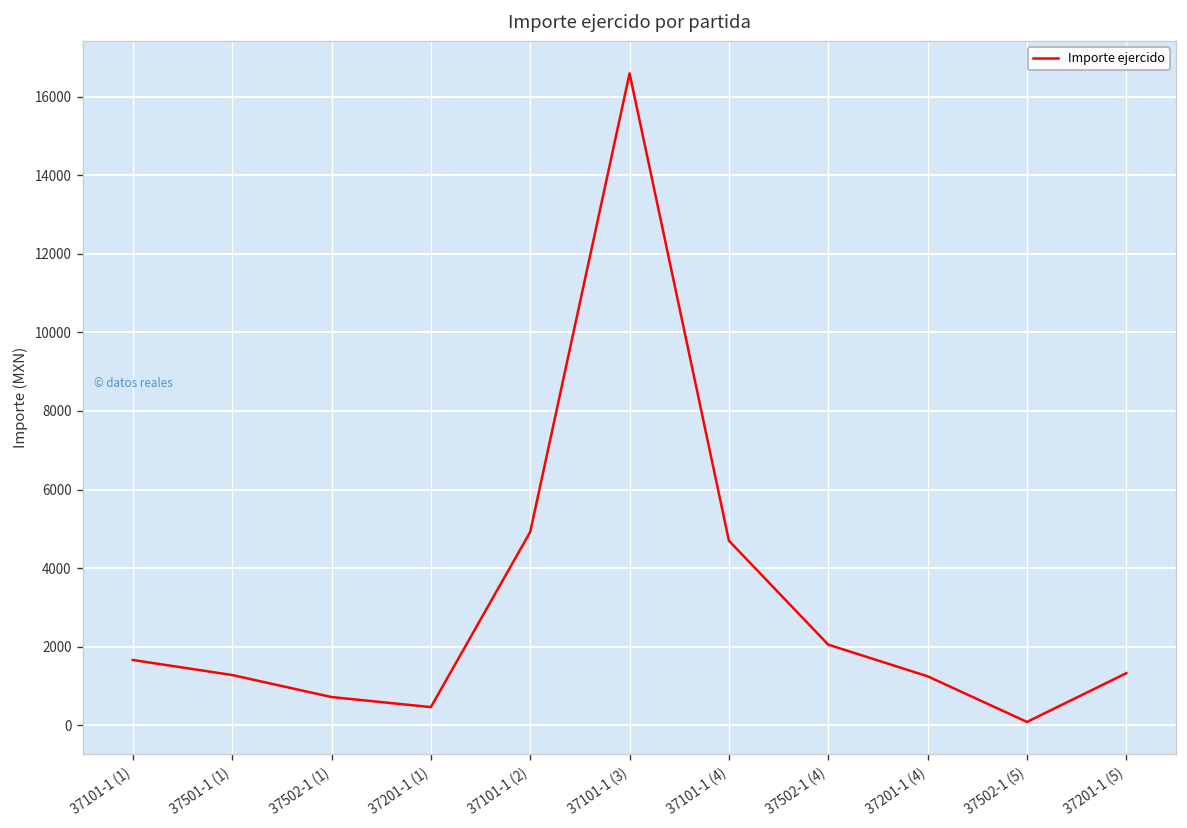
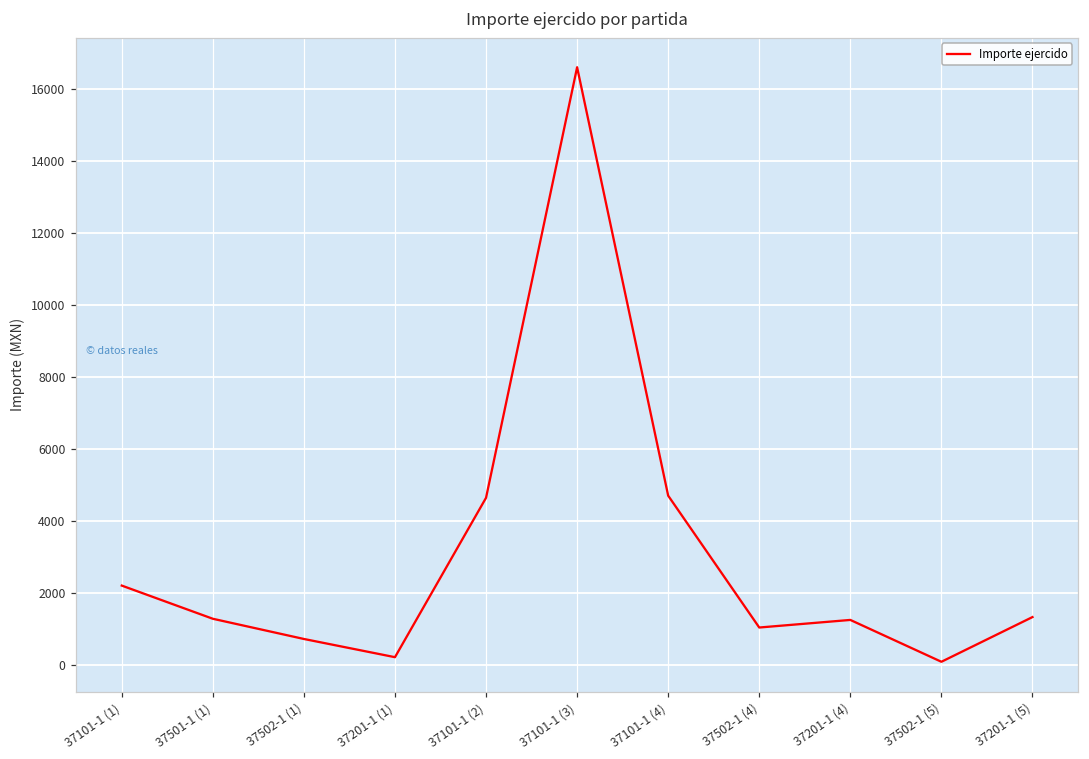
37101-1 (1): 1700 -> 2200
37201-1 (1): 500 -> 200
37101-1 (2): 4900 -> 4600
37502-1 (4): 2100 -> 1000
